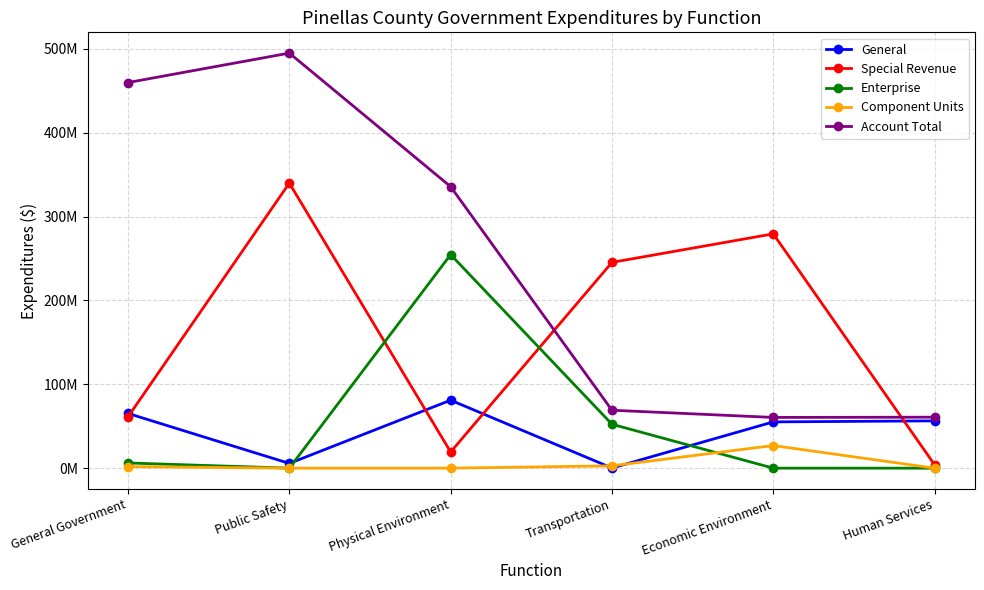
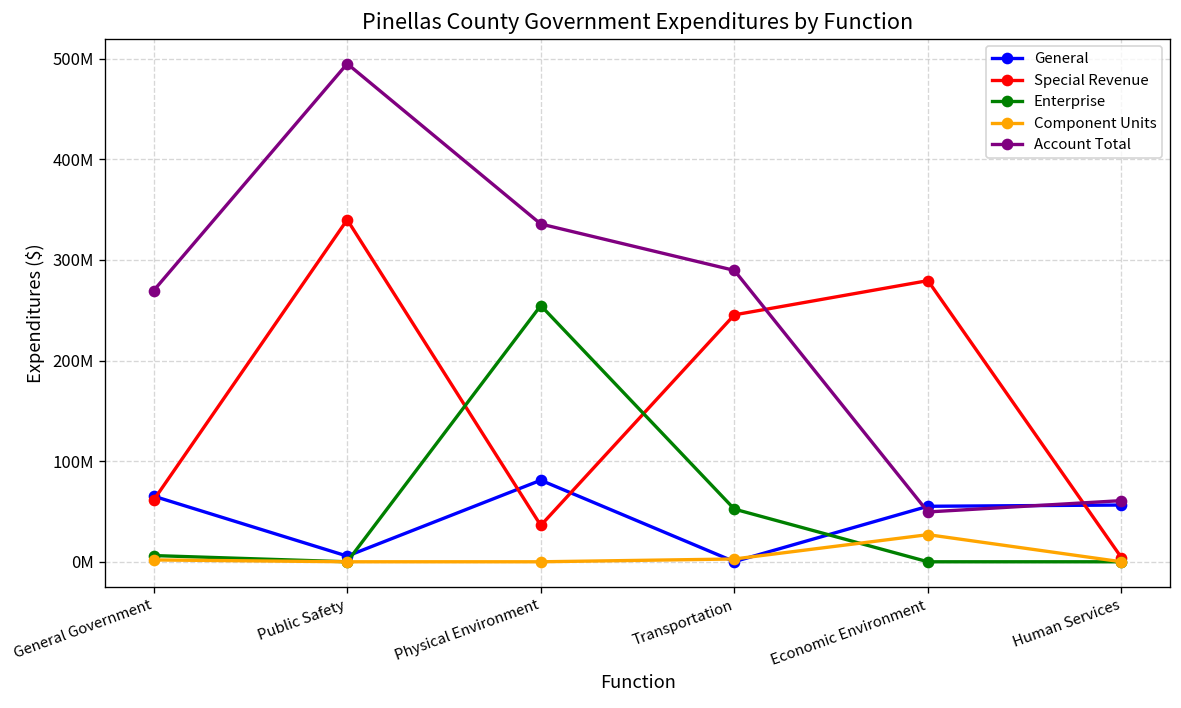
Account Total, General Government: 460000000 -> 270000000
Special Revenue, Physical Environment: 20000000 -> 40000000
Account Total, Transportation: 70000000 -> 290000000
Account Total, Economic Environment: 60000000 -> 50000000
